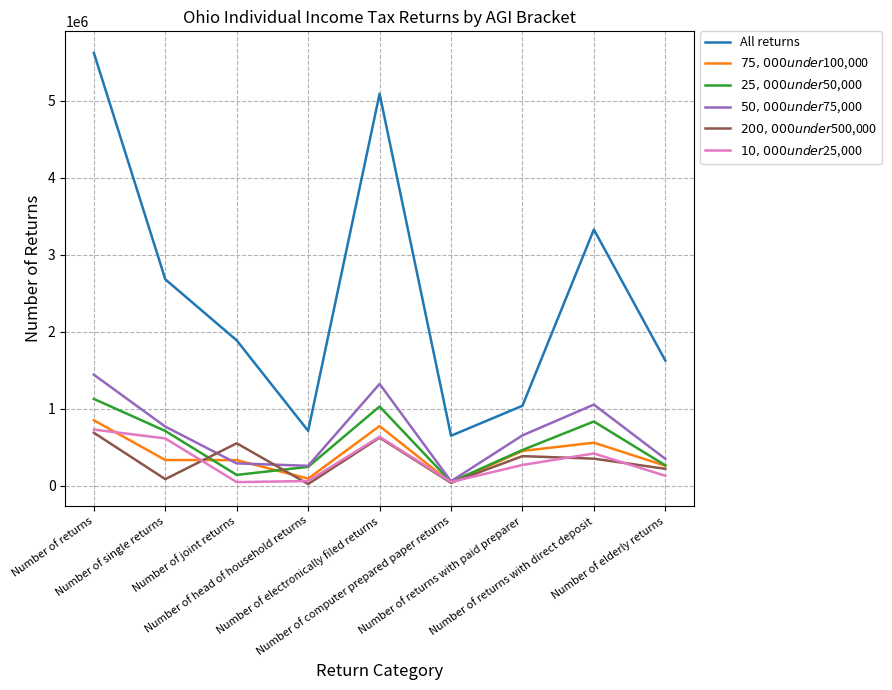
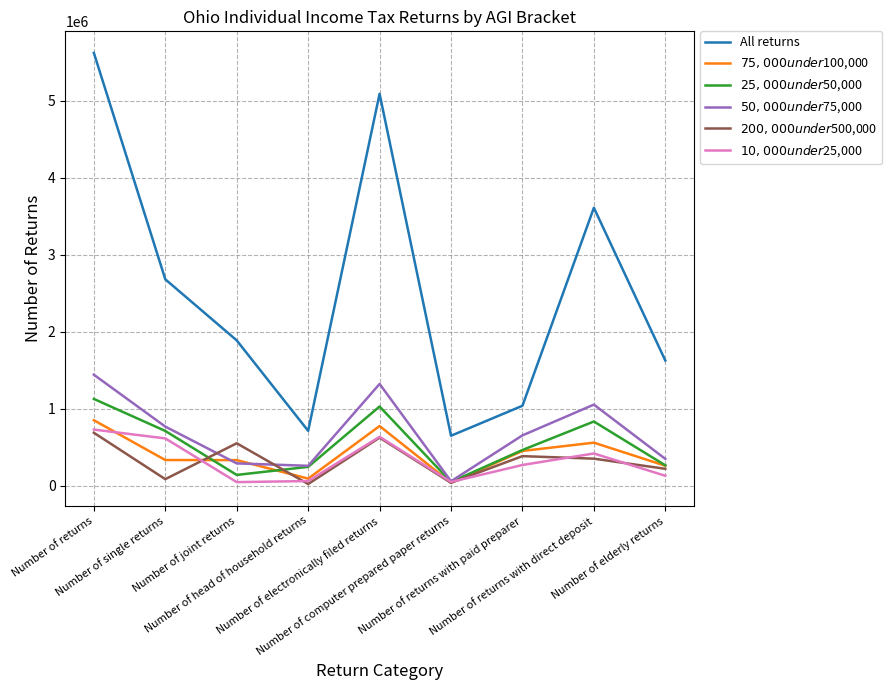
All returns, Number of returns with direct deposit: 3300000 -> 3600000
